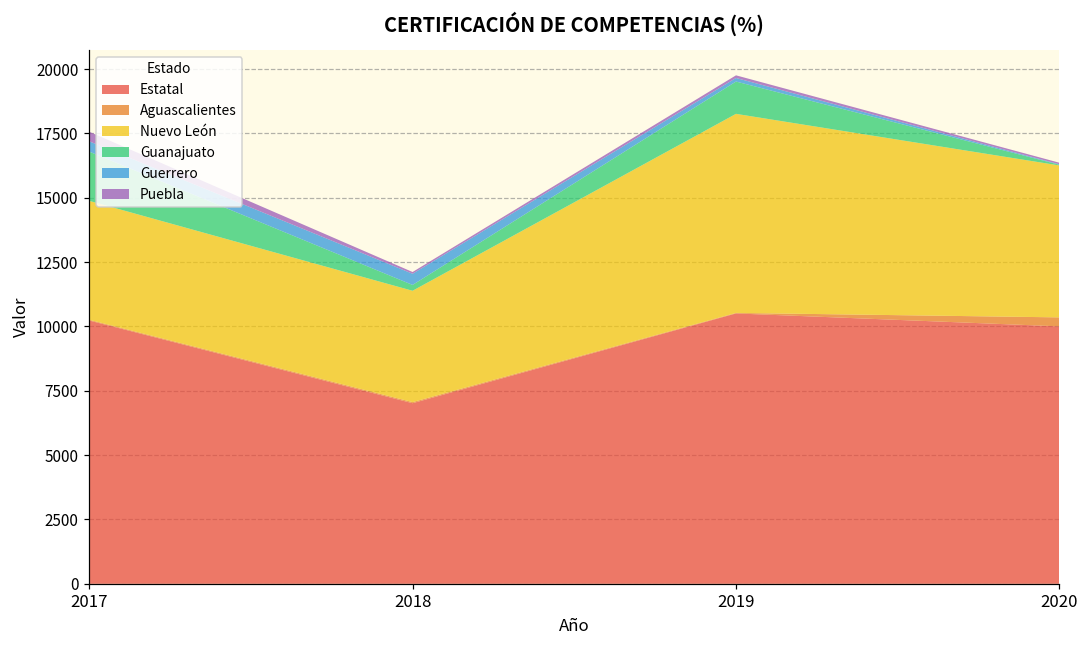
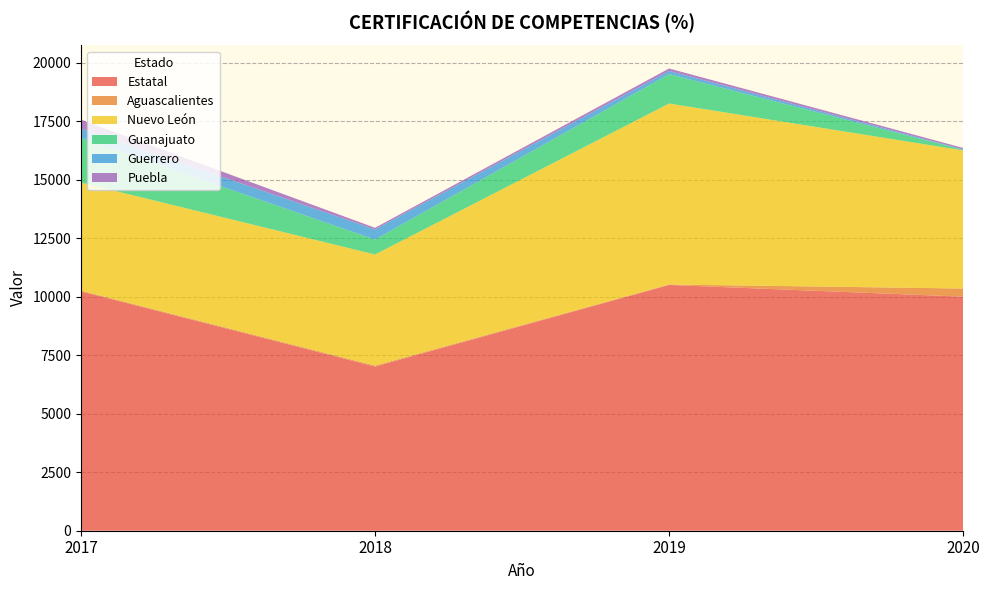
Nuevo León, 2018: 4300 -> 4700
Guanajuato, 2018: 200 -> 600
